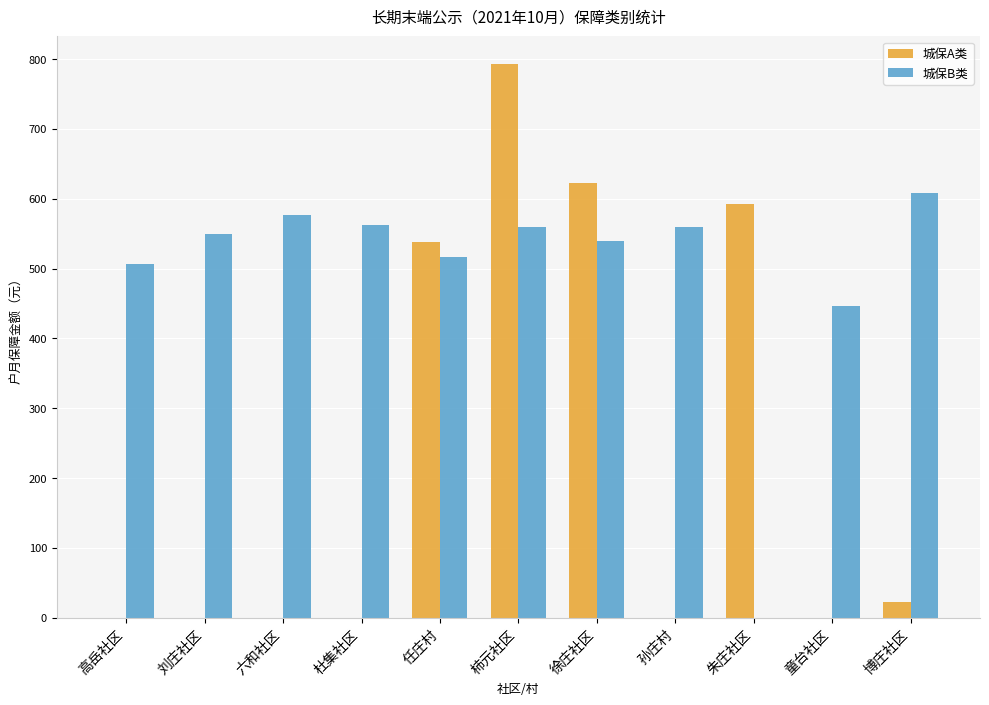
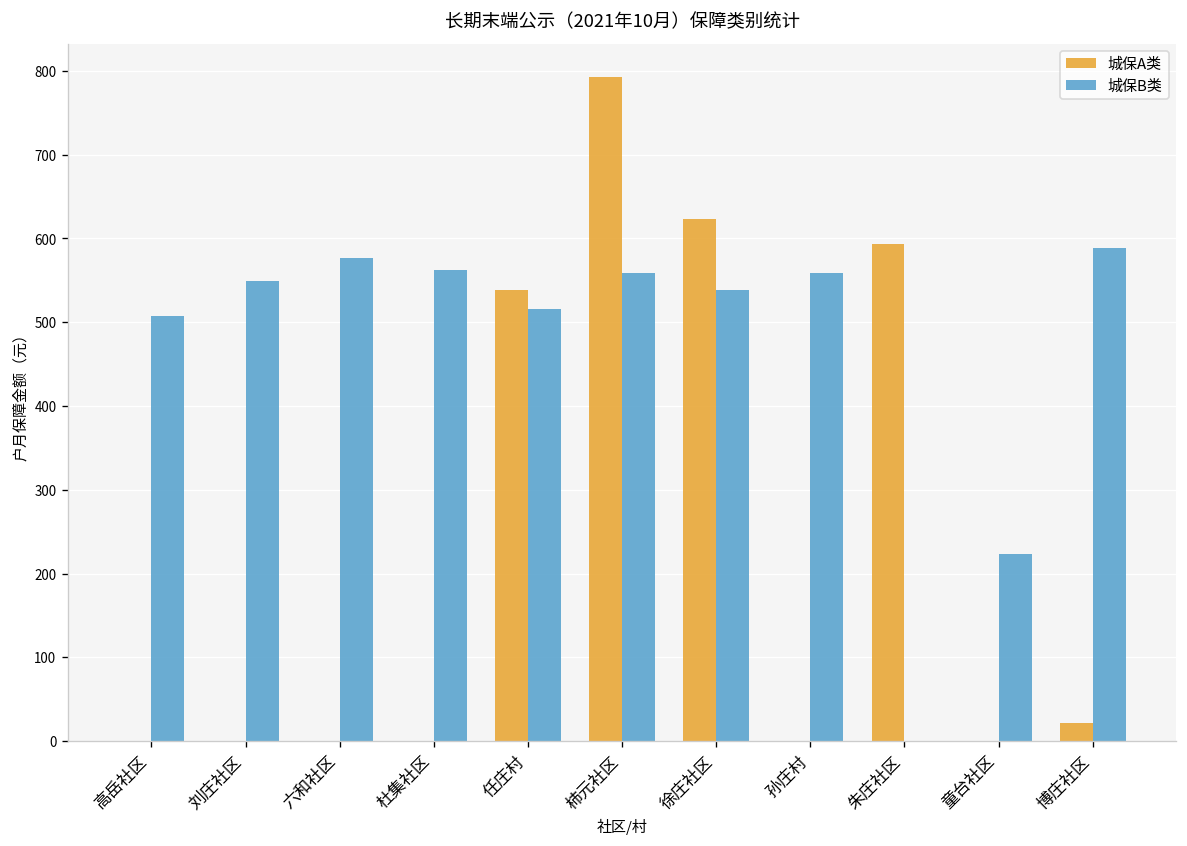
城保B类, 童台社区: 450 -> 220
城保B类, 博庄社区: 610 -> 590
